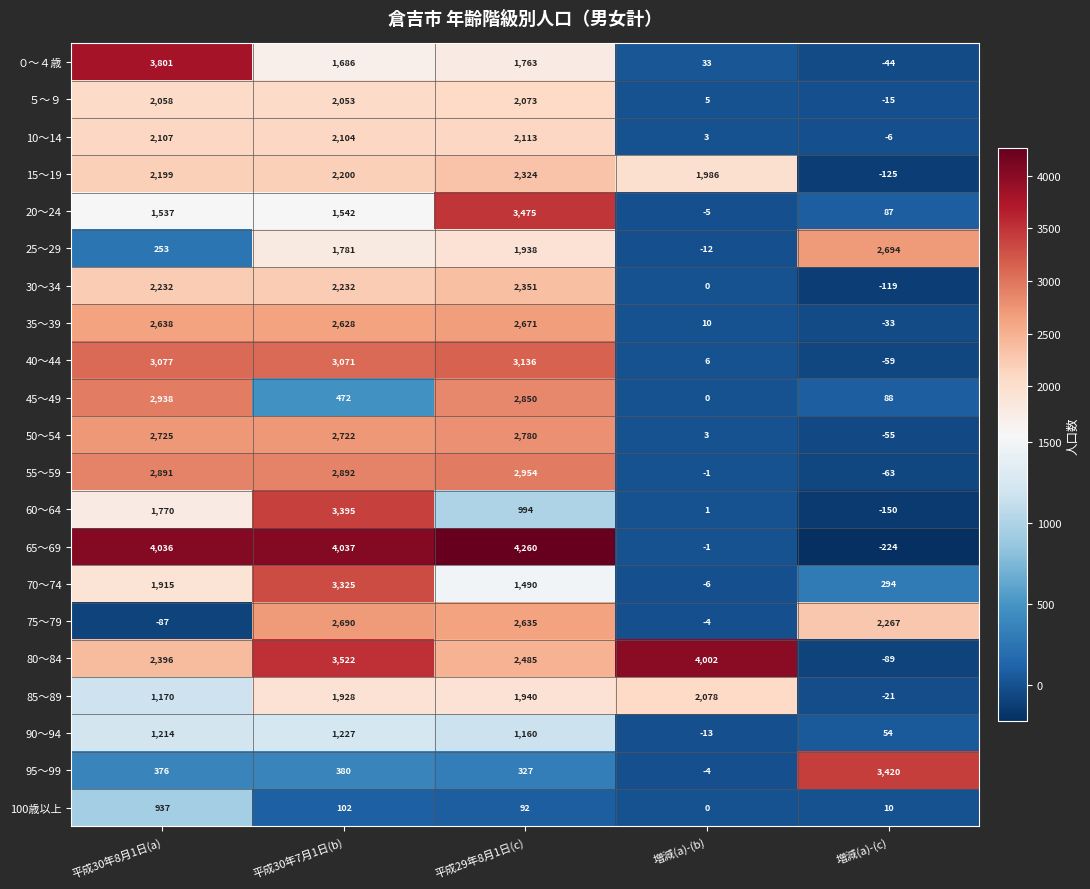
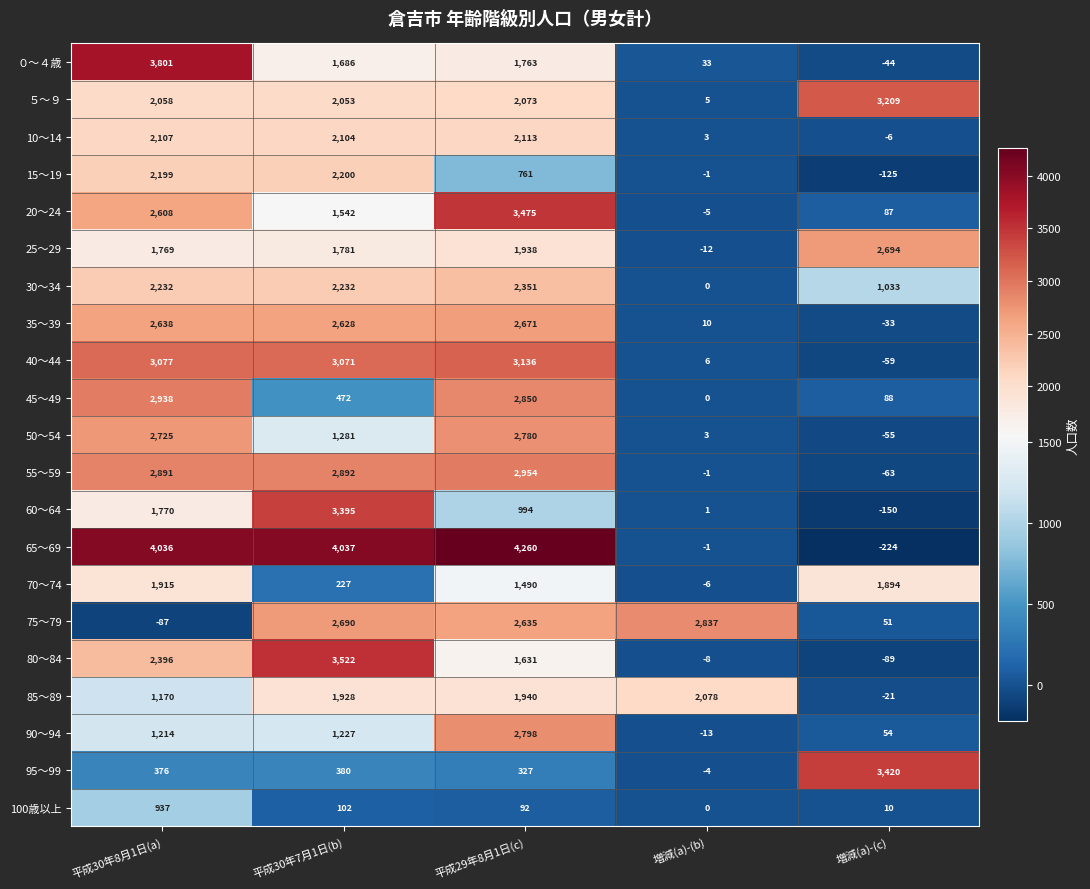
５～９, 増減(a)-(c): -15 -> 3,209
15～19, 平成29年8月1日(c): 2,324 -> 761
15～19, 増減(a)-(b): 1,986 -> -1
20～24, 平成30年8月1日(a): 1,537 -> 2,608
25～29, 平成30年8月1日(a): 253 -> 1,769
30～34, 増減(a)-(c): -119 -> 1,033
50～54, 平成30年7月1日(b): 2,722 -> 1,281
70～74, 平成30年7月1日(b): 3,325 -> 227
70～74, 増減(a)-(c): 294 -> 1,894
75～79, 増減(a)-(b): -4 -> 2,837
75～79, 増減(a)-(c): 2,267 -> 51
80～84, 平成29年8月1日(c): 2,485 -> 1,631
80～84, 増減(a)-(b): 4,002 -> -8
90～94, 平成29年8月1日(c): 1,160 -> 2,798
